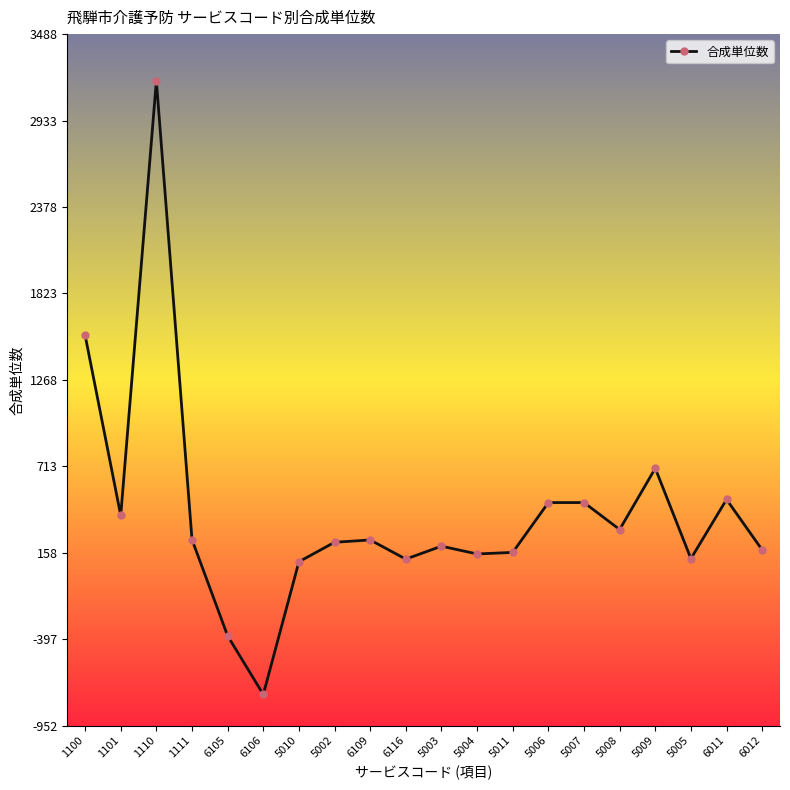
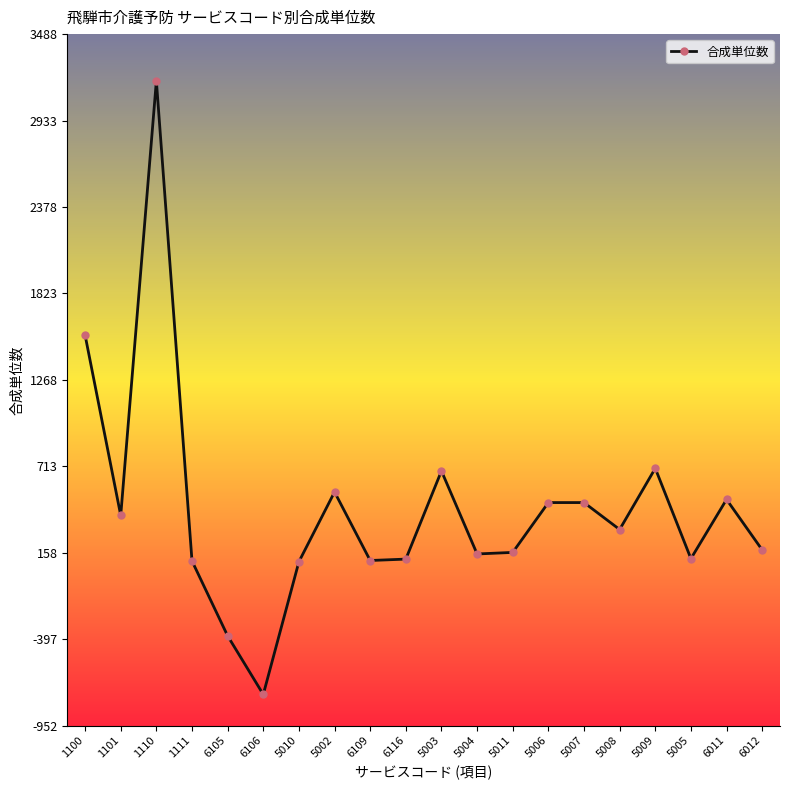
1111: 240 -> 110
5002: 230 -> 550
6109: 240 -> 110
5003: 200 -> 680
